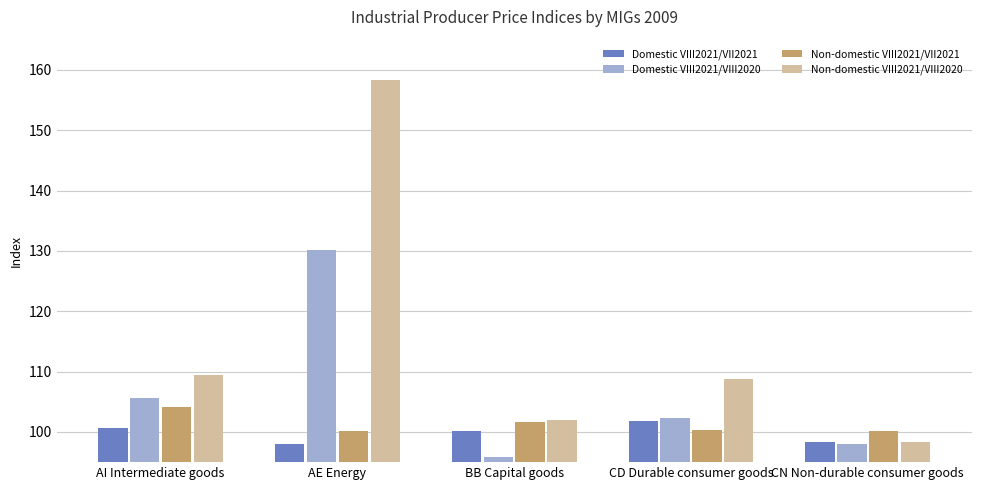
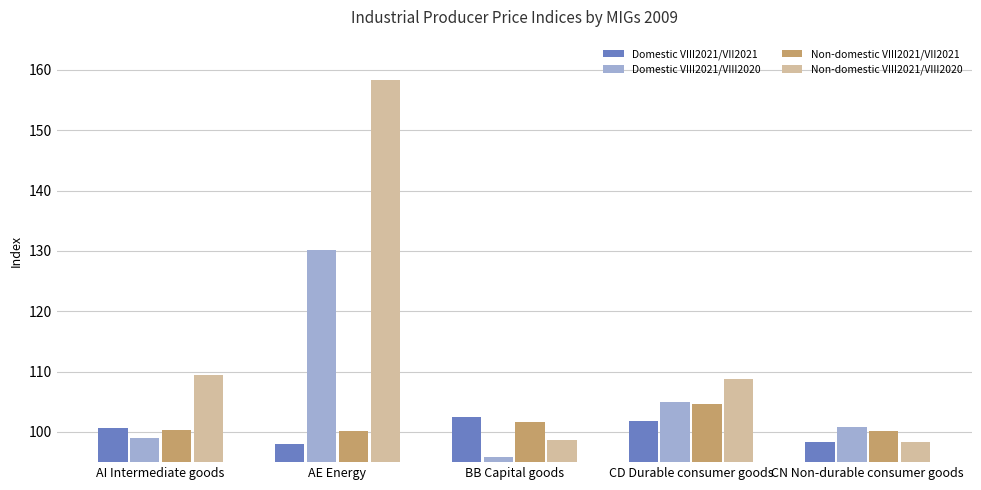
Domestic VIII2021/VIII2020, AI Intermediate goods: 106 -> 99
Non-domestic VIII2021/VII2021, AI Intermediate goods: 104 -> 100
Domestic VIII2021/VII2021, BB Capital goods: 100 -> 103
Non-domestic VIII2021/VIII2020, BB Capital goods: 102 -> 99
Domestic VIII2021/VIII2020, CD Durable consumer goods: 102 -> 105
Non-domestic VIII2021/VII2021, CD Durable consumer goods: 100 -> 105
Domestic VIII2021/VIII2020, CN Non-durable consumer goods: 98 -> 101
